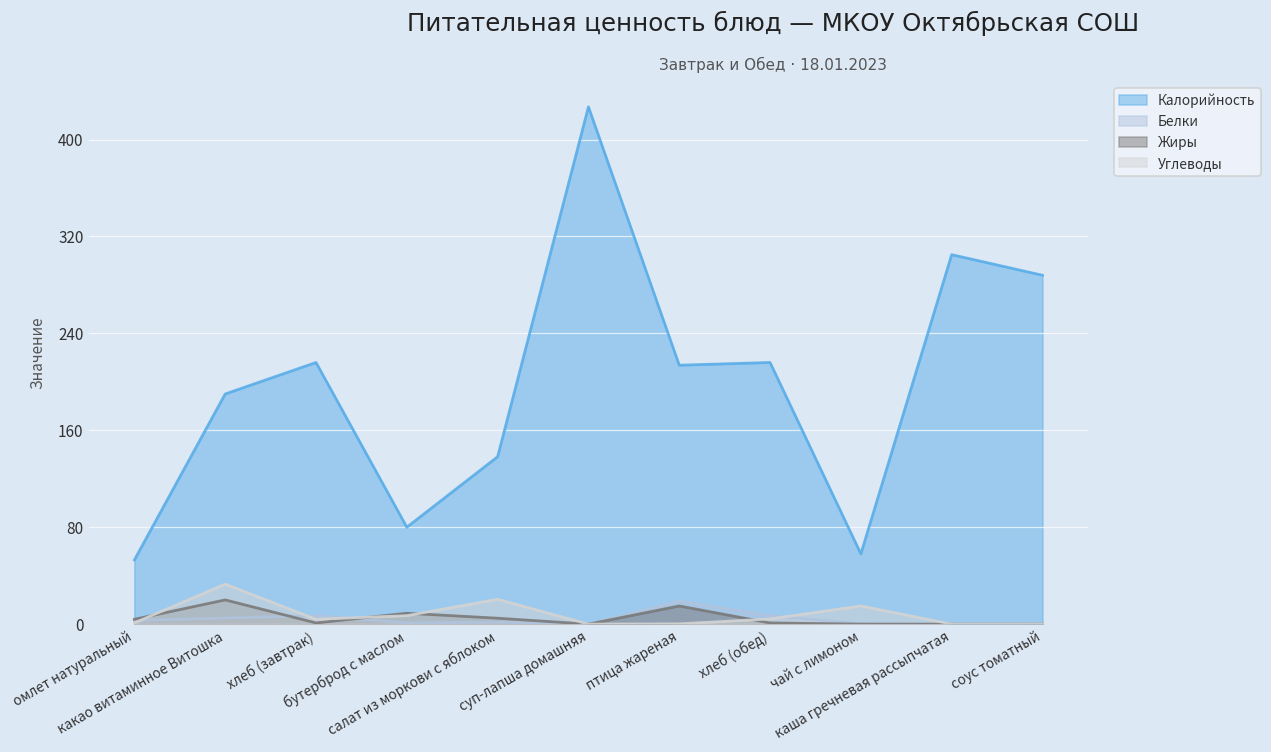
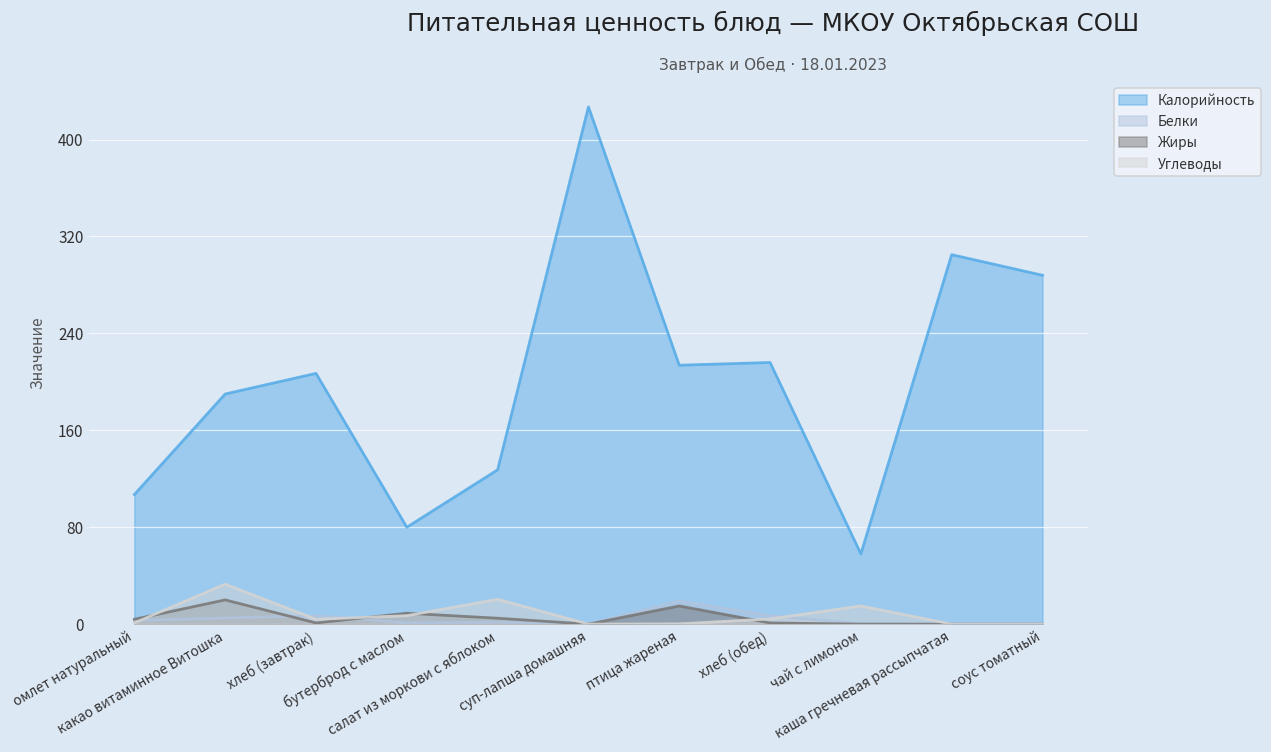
Калорийность, омлет натуральный: 53 -> 107
Калорийность, хлеб (завтрак): 216 -> 207
Калорийность, салат из моркови с яблоком: 138 -> 127
